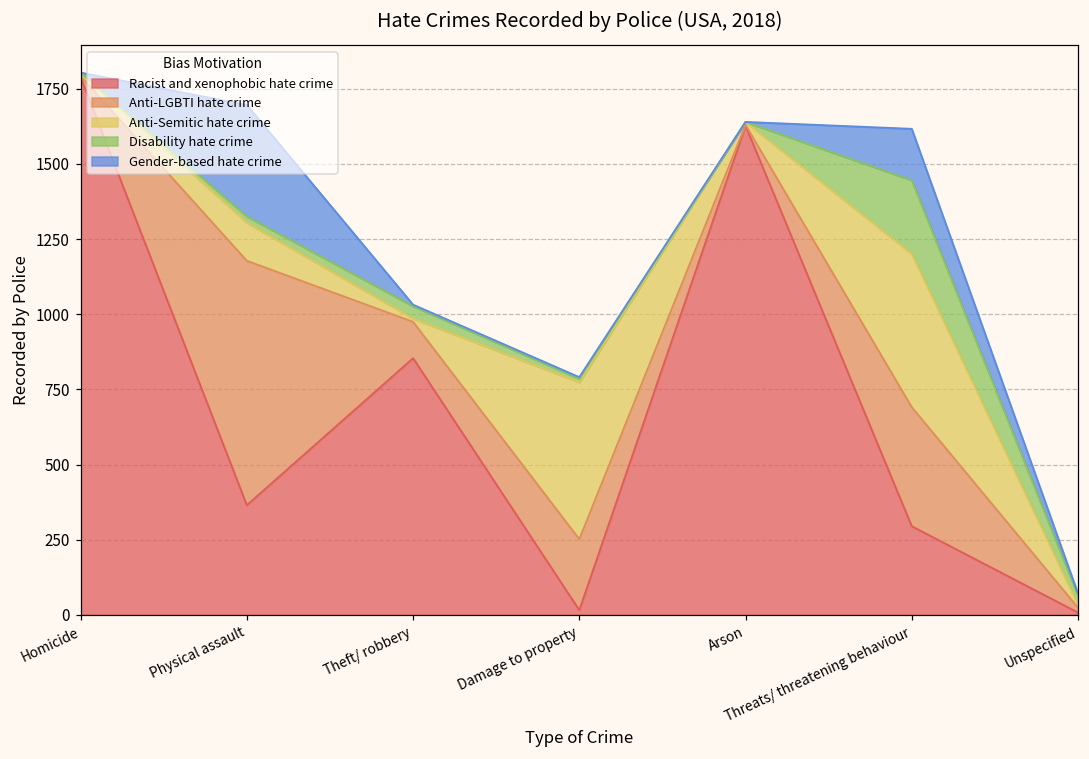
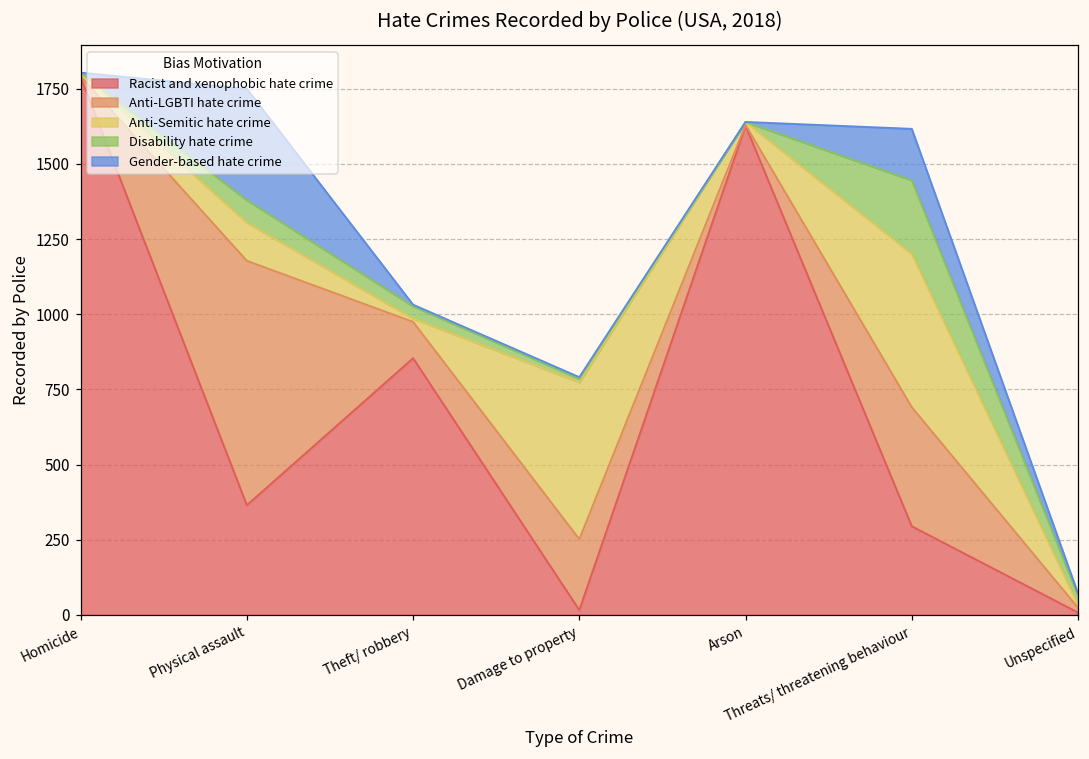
Disability hate crime, Physical assault: 20 -> 80
